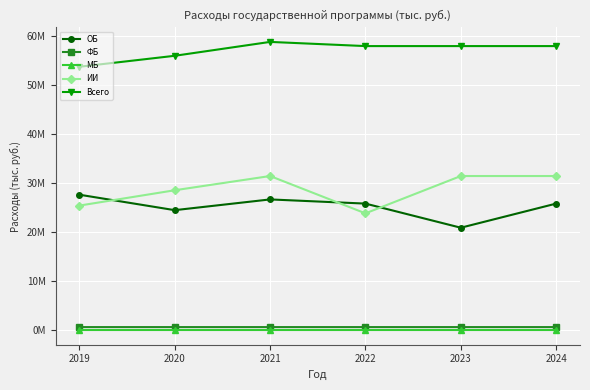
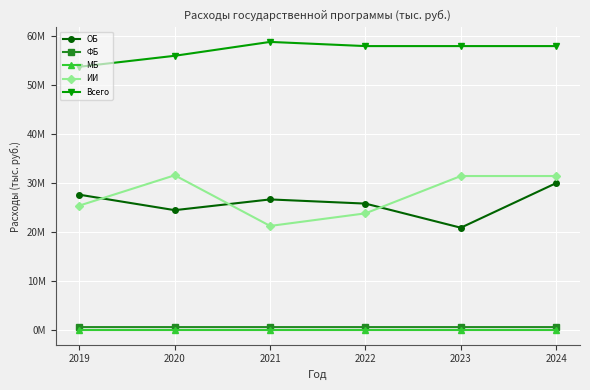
ИИ, 2020: 29000000 -> 32000000
ИИ, 2021: 31000000 -> 21000000
ОБ, 2024: 26000000 -> 30000000
